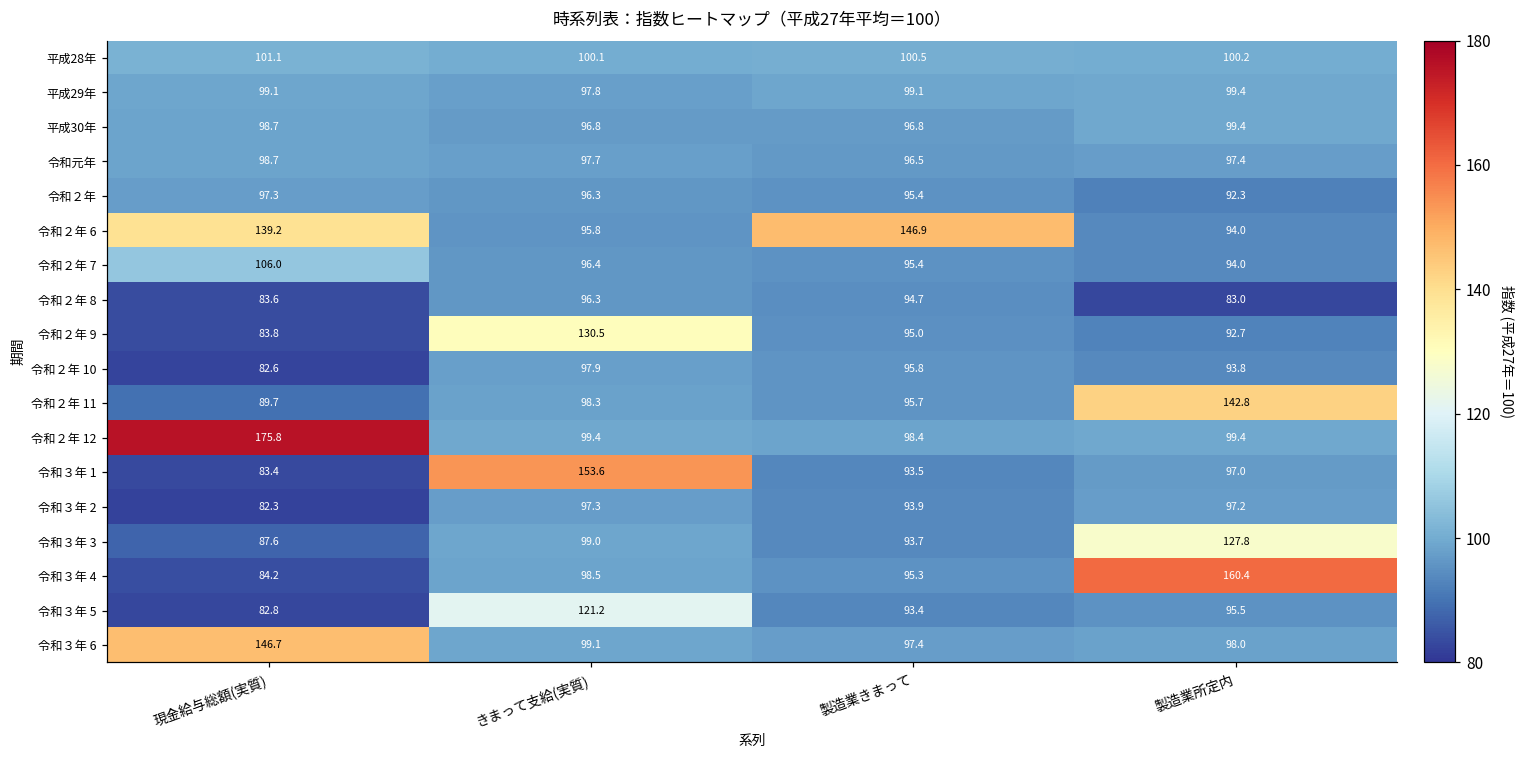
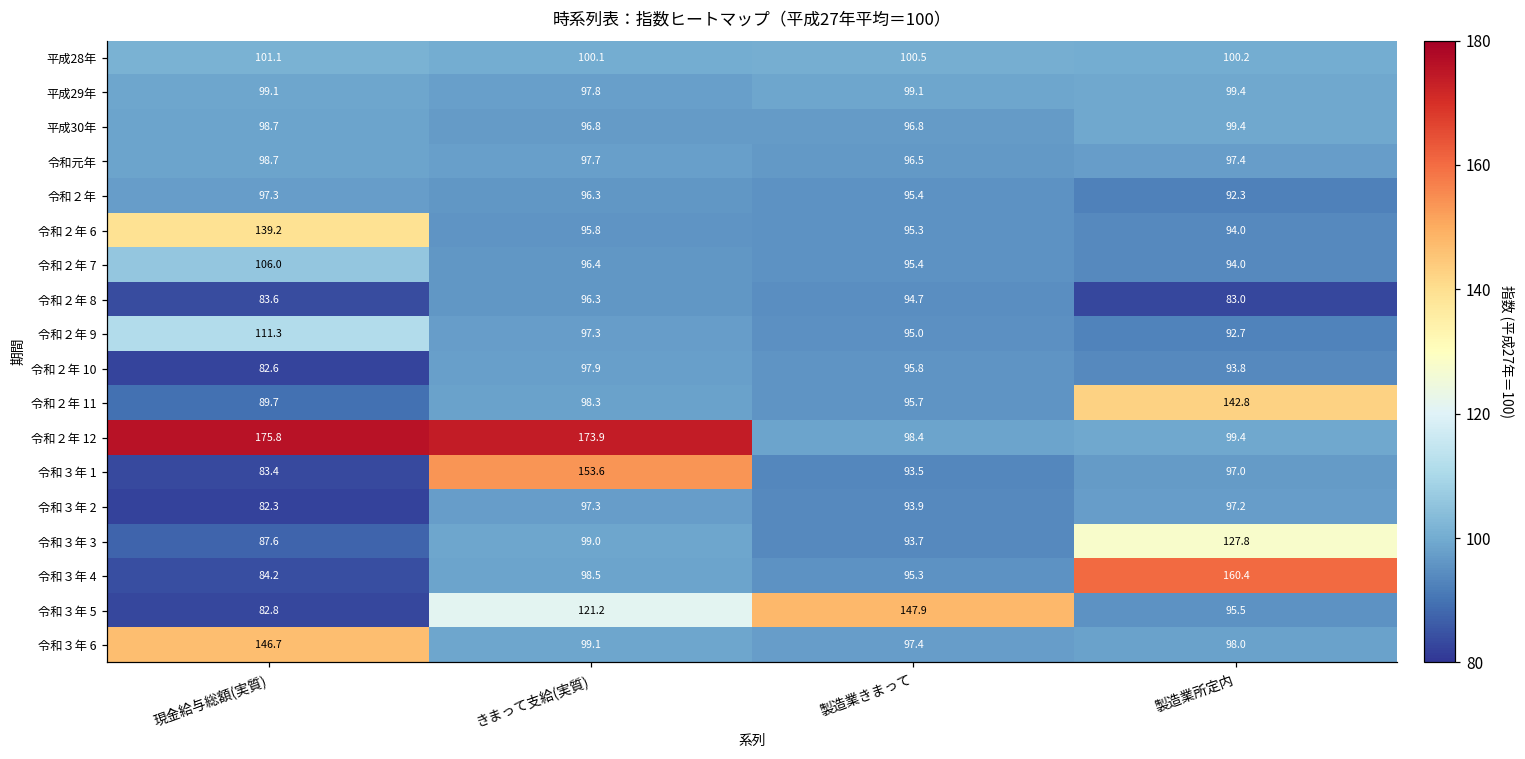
令和２年 6, 製造業きまって: 146.9 -> 95.3
令和２年 9, 現金給与総額(実質): 83.8 -> 111.3
令和２年 9, きまって支給(実質): 130.5 -> 97.3
令和２年 12, きまって支給(実質): 99.4 -> 173.9
令和３年 5, 製造業きまって: 93.4 -> 147.9
